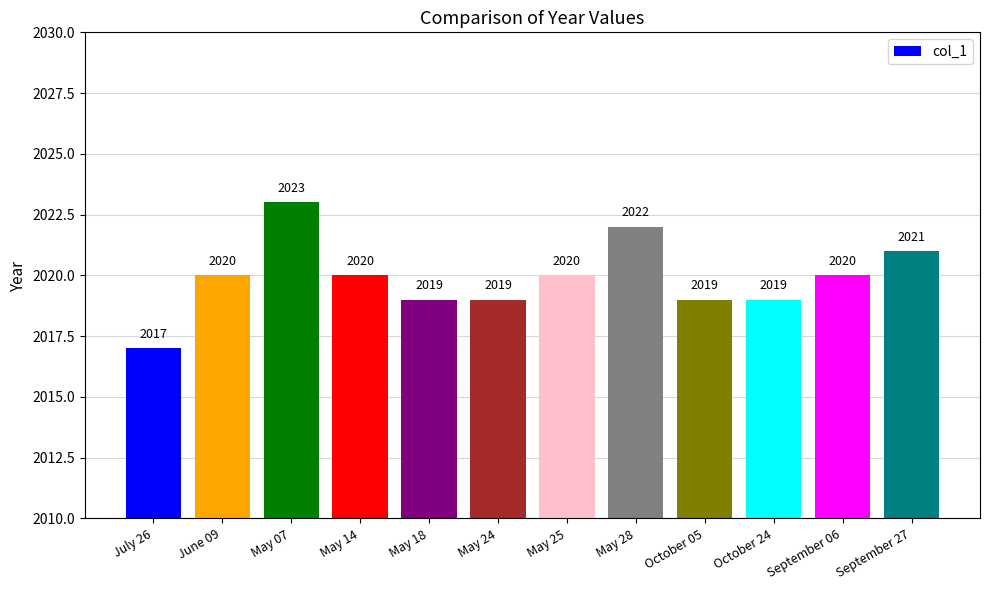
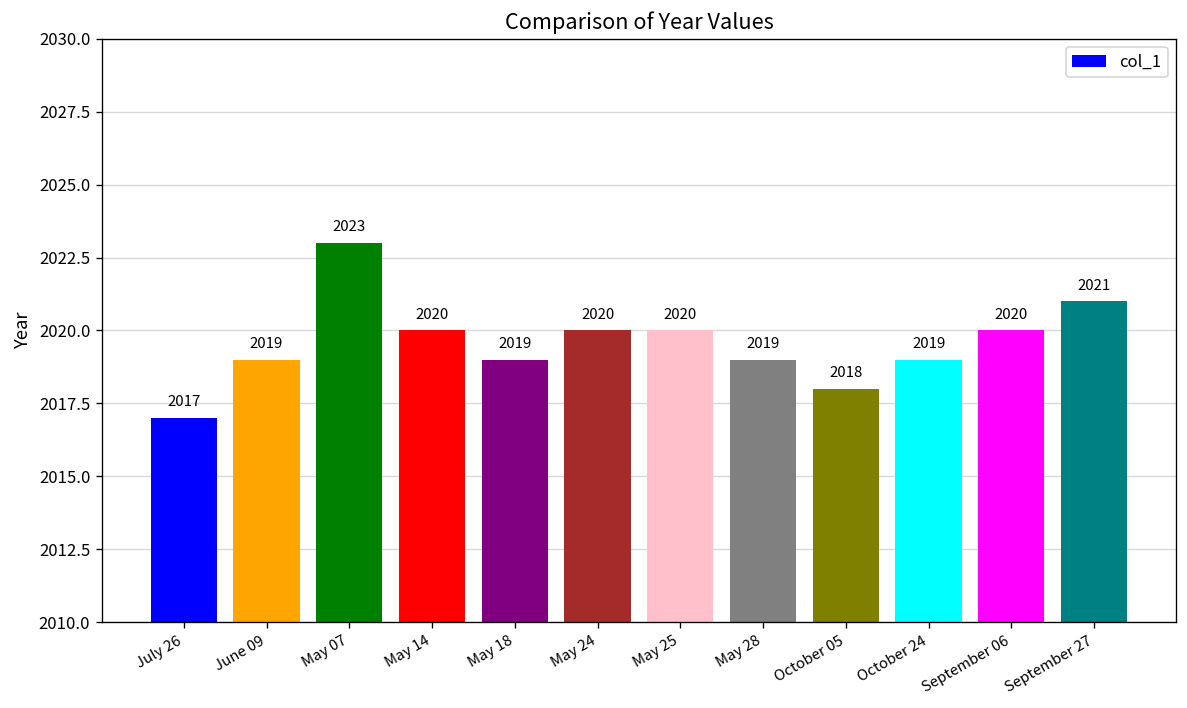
June 09: 2020 -> 2019
May 24: 2019 -> 2020
May 28: 2022 -> 2019
October 05: 2019 -> 2018
